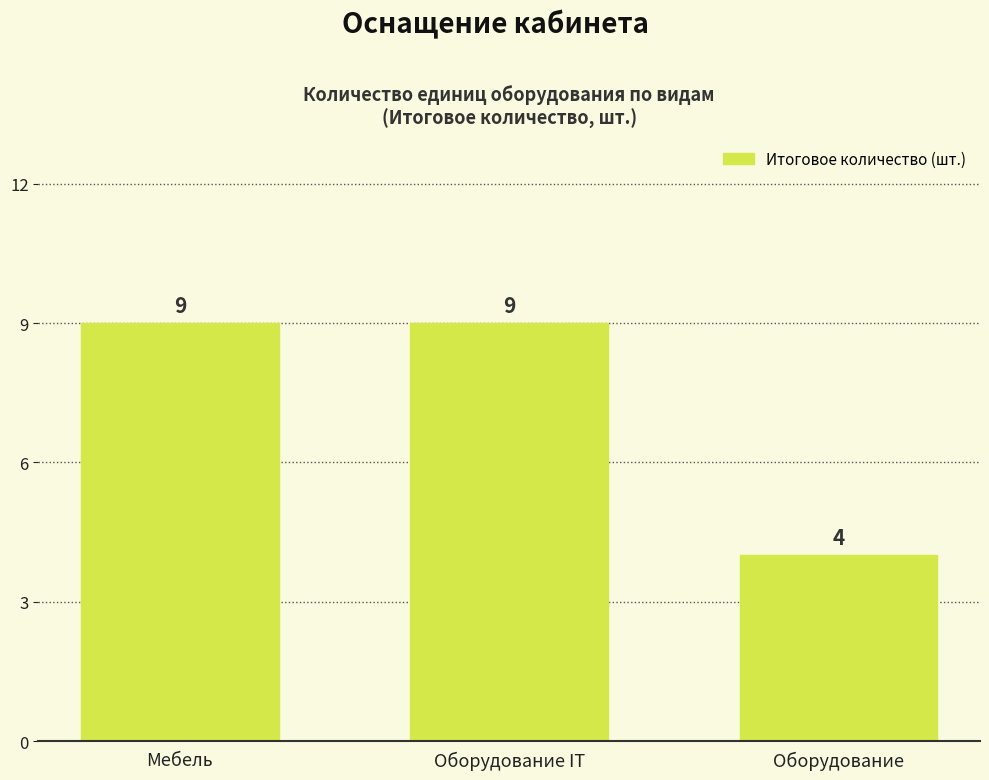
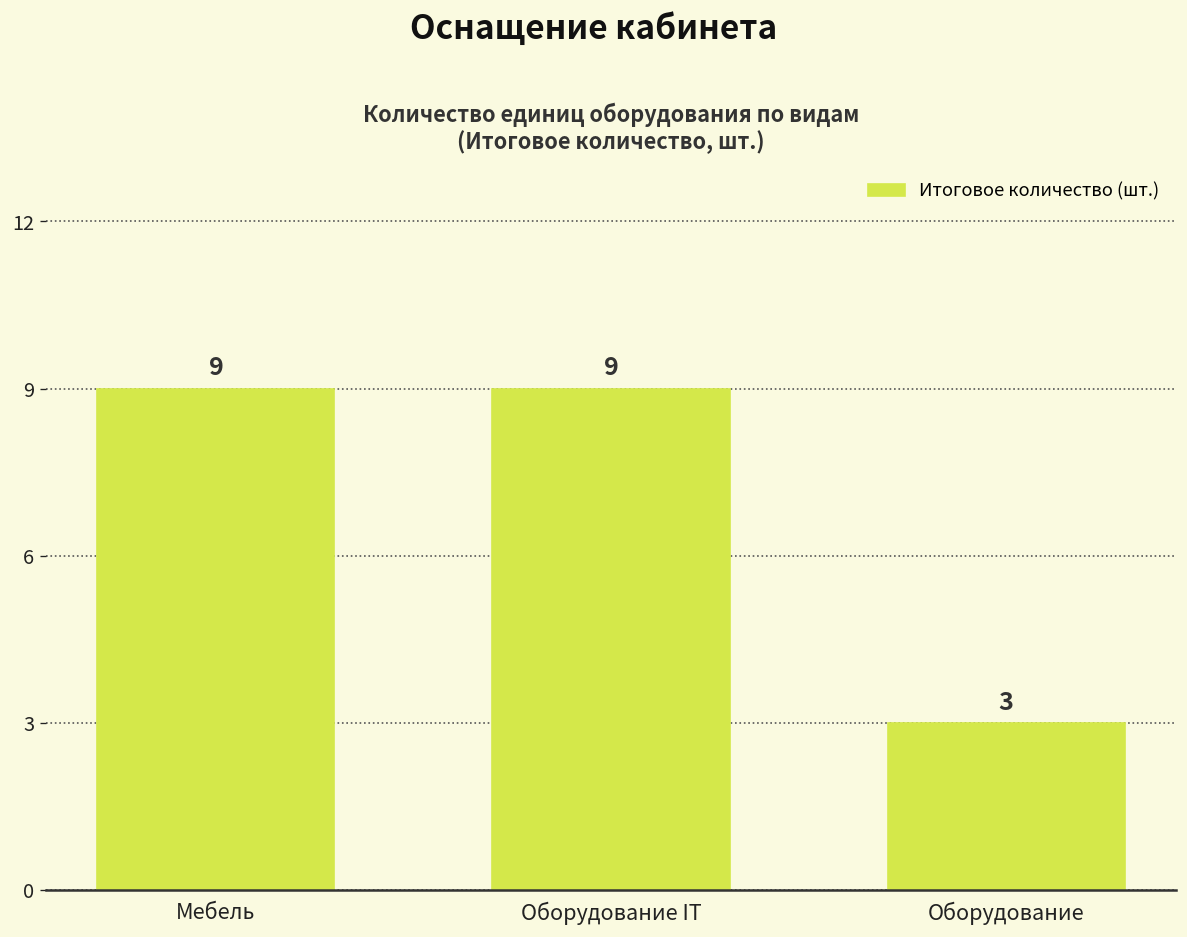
Оборудование: 4 -> 3
